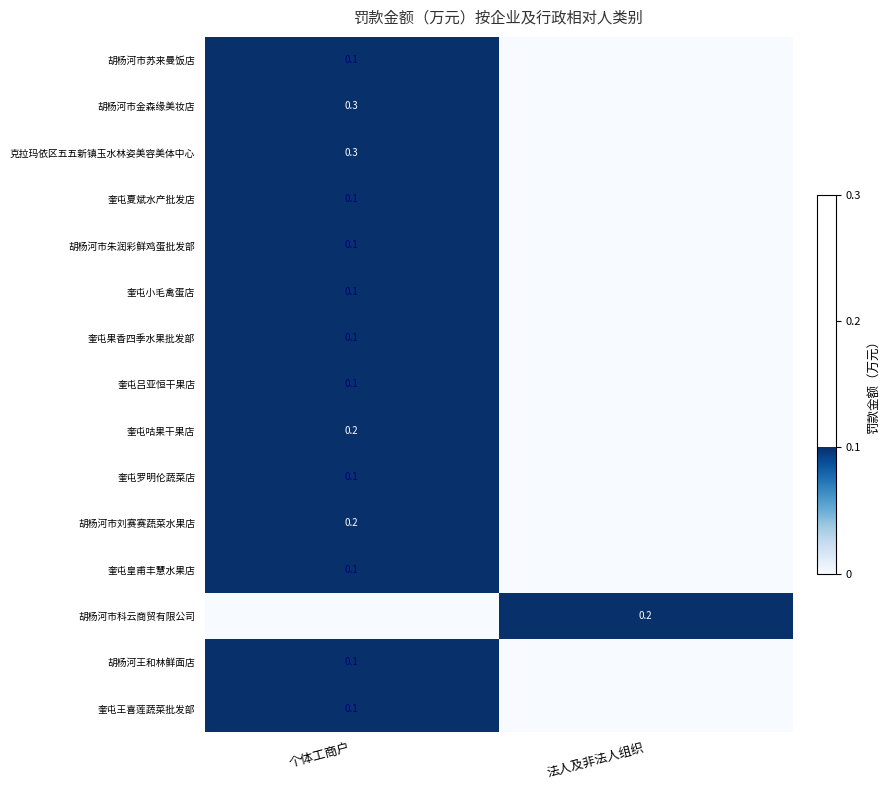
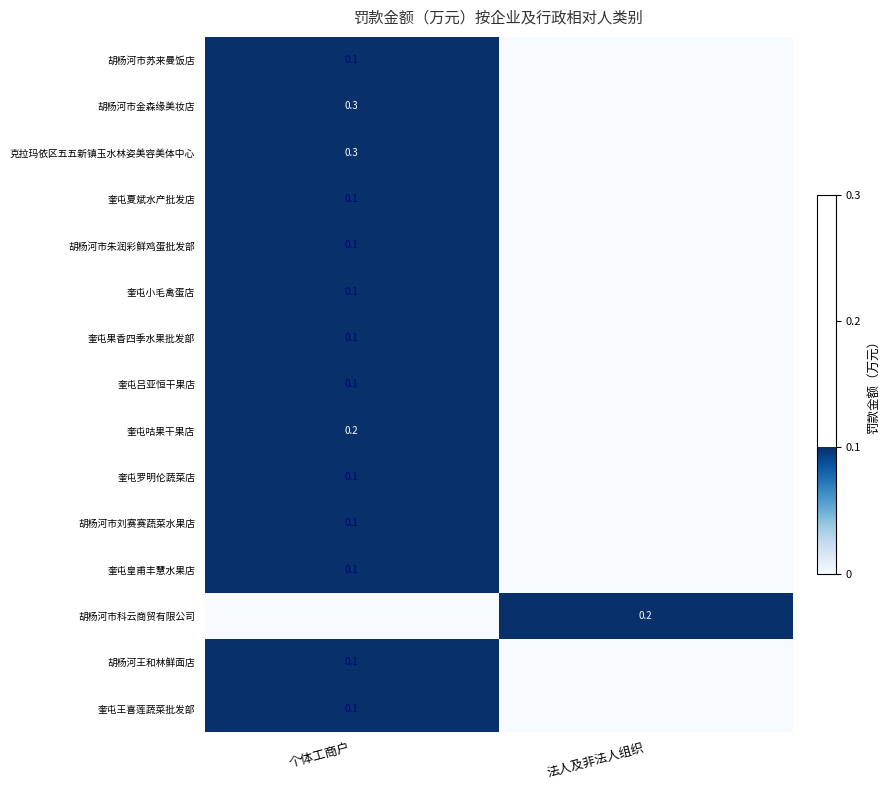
胡杨河市刘赛赛蔬菜水果店, 个体工商户: 0.2 -> 0.1
